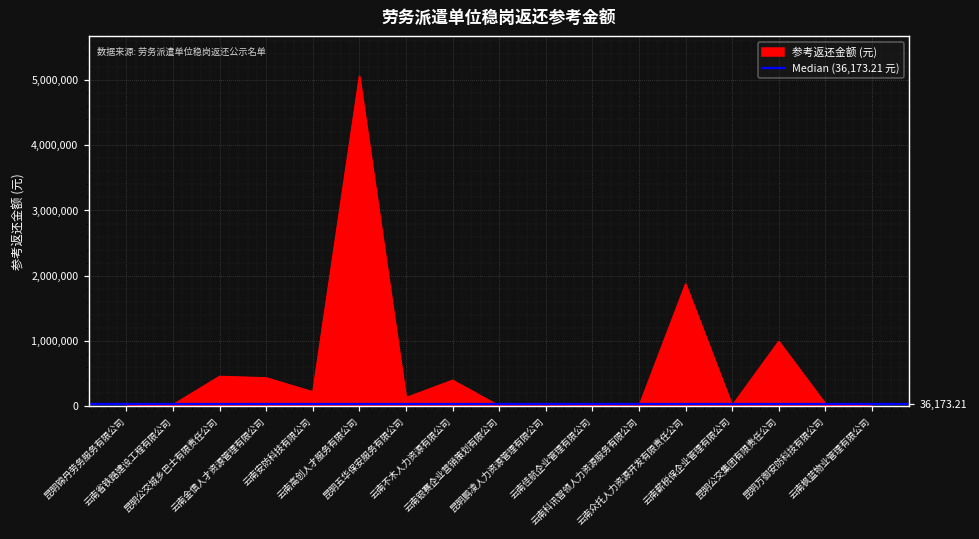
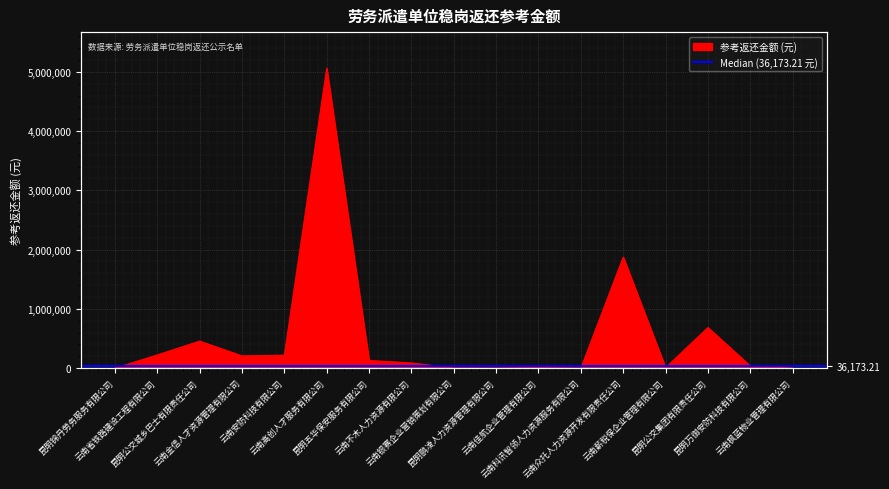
云南省铁路建设工程有限公司: 0 -> 200,000
云南金信人才资源管理有限公司: 400,000 -> 200,000
云南不木人力资源有限公司: 400,000 -> 100,000
昆明公交集团有限责任公司: 1,000,000 -> 700,000
